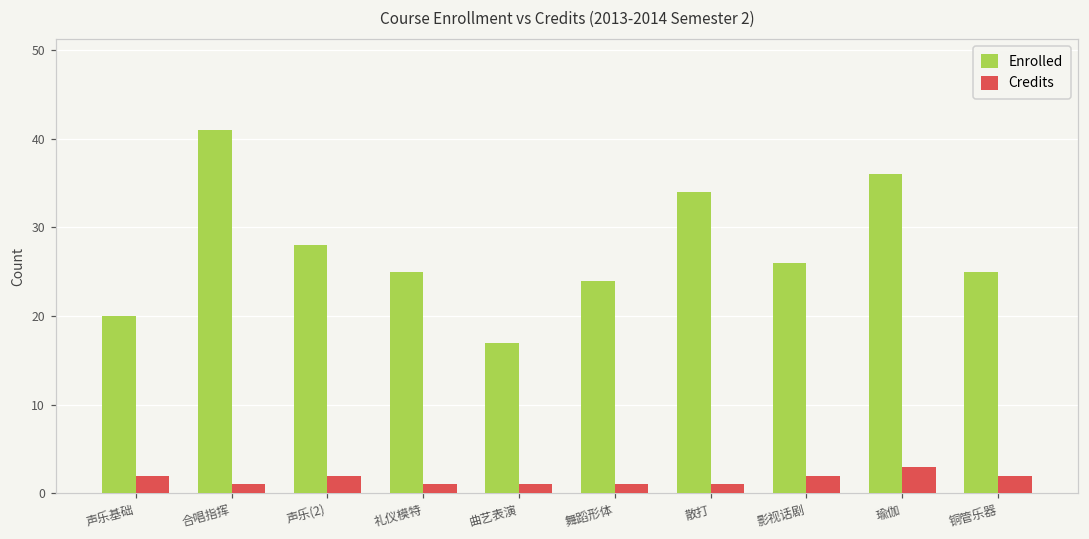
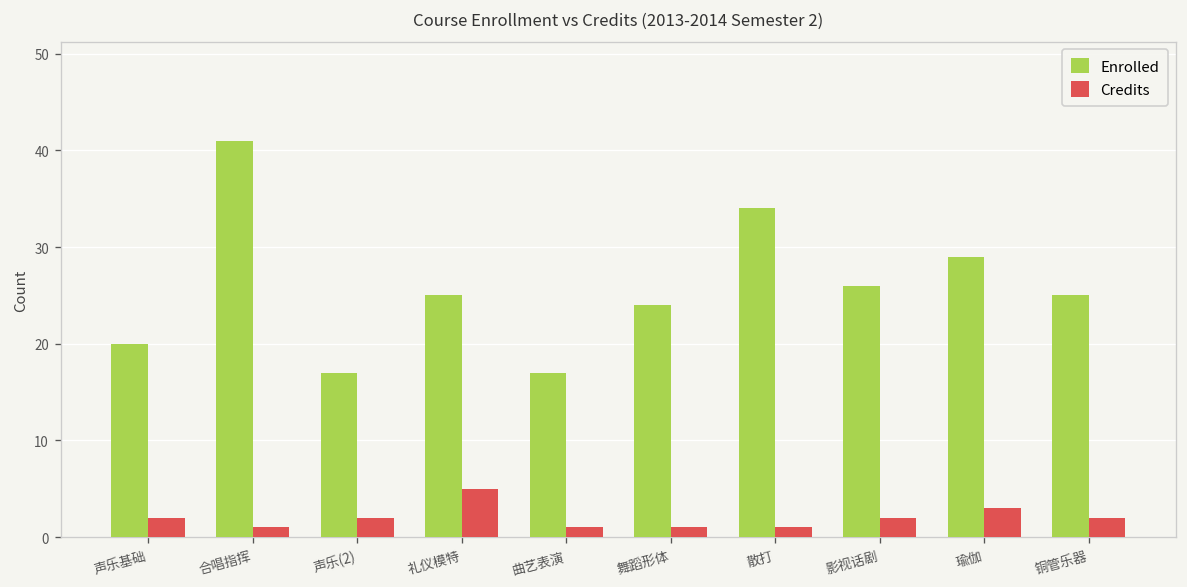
Enrolled, 声乐(2): 28 -> 17
Credits, 礼仪模特: 1 -> 5
Enrolled, 瑜伽: 36 -> 29
